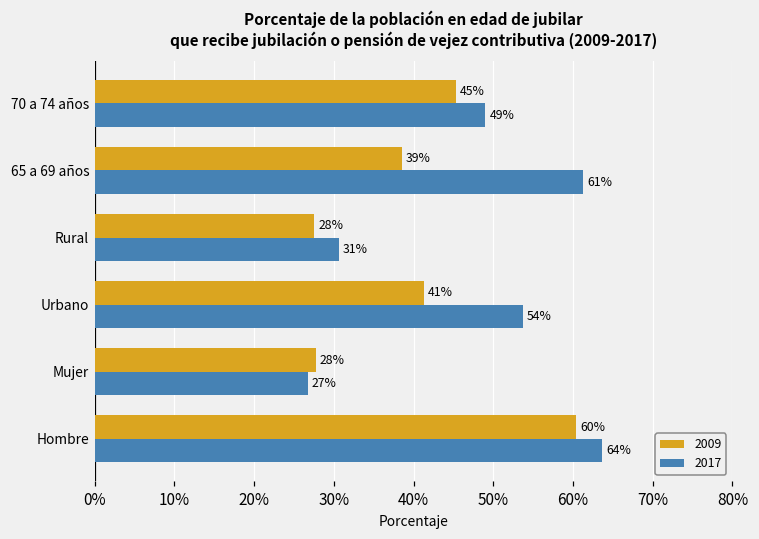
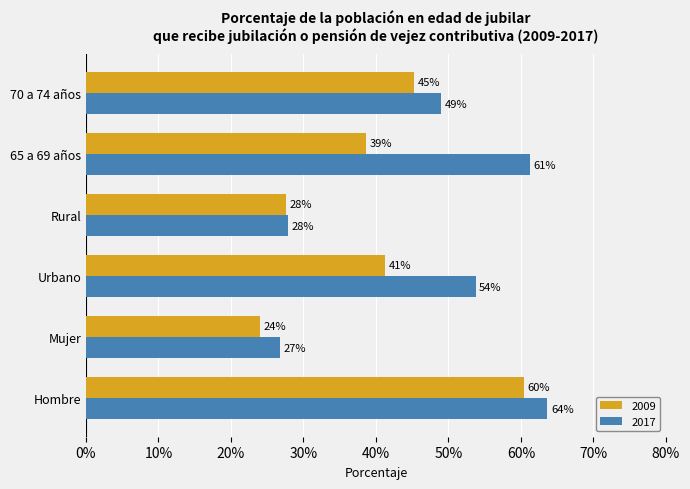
2017, Rural: 31% -> 28%
2009, Mujer: 28% -> 24%
